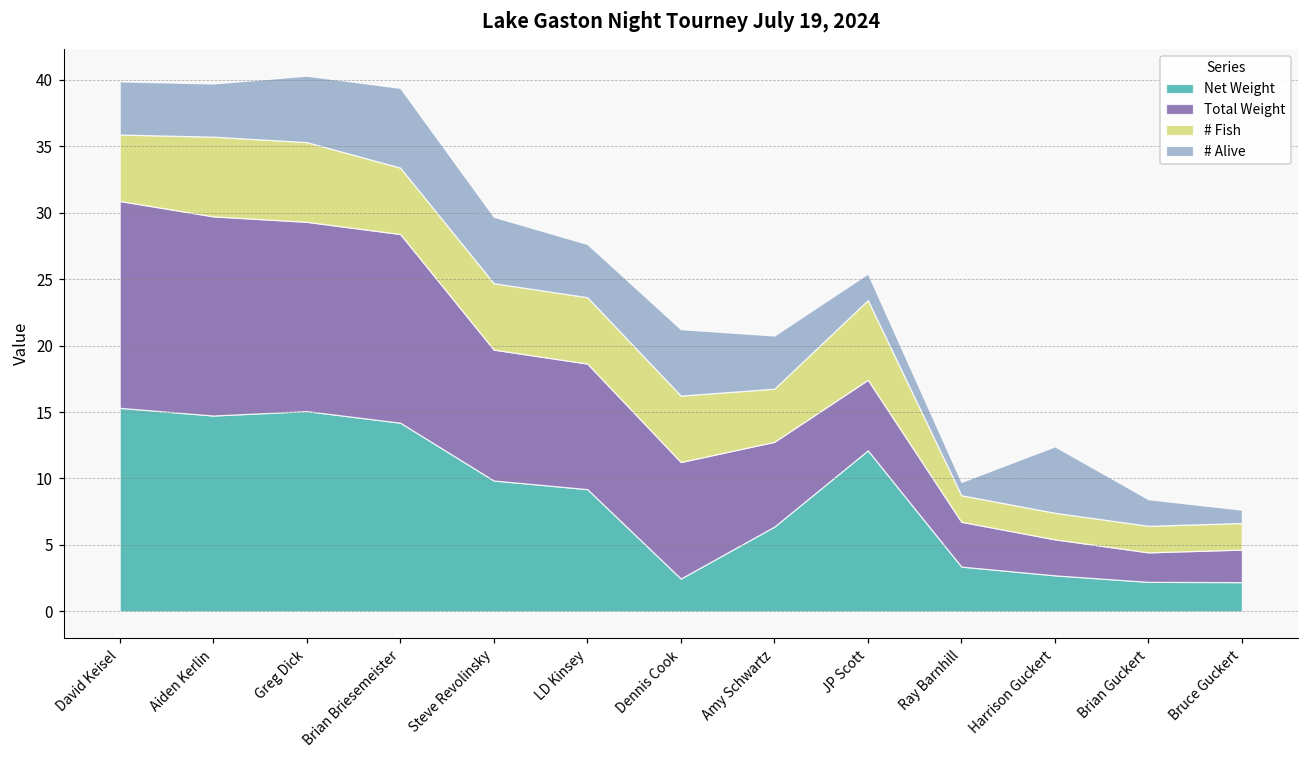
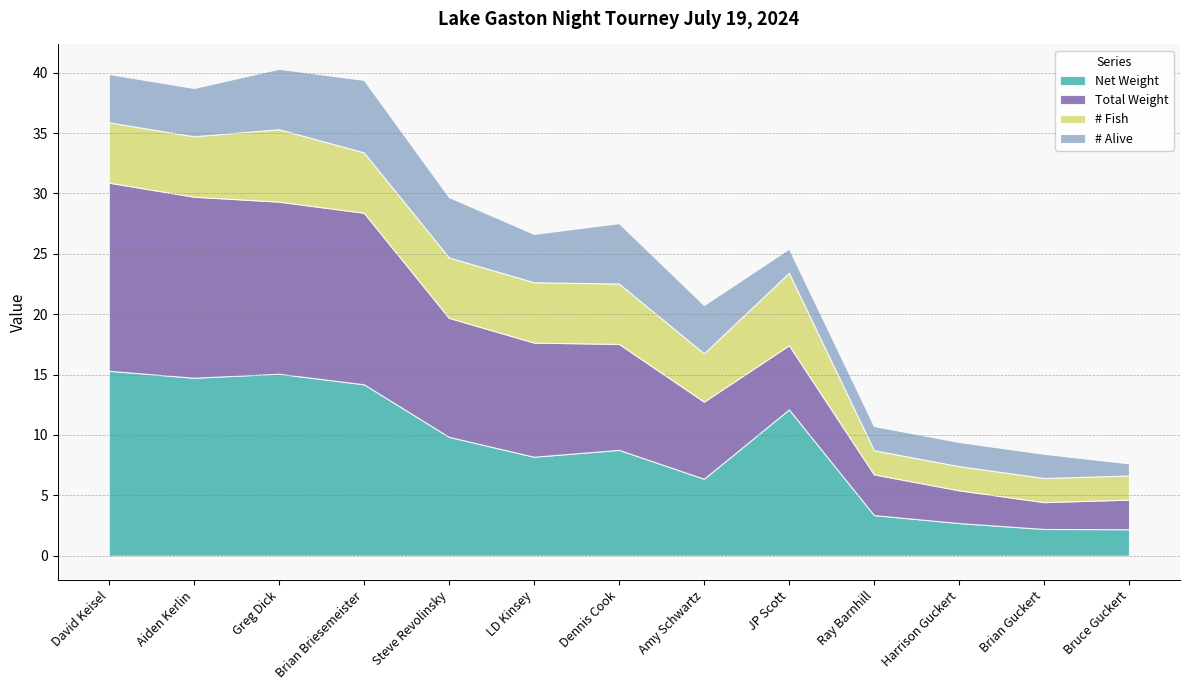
# Fish, Aiden Kerlin: 6 -> 5
Net Weight, LD Kinsey: 9.2 -> 8.2
Net Weight, Dennis Cook: 2.5 -> 8.8
# Alive, Ray Barnhill: 1 -> 2
# Alive, Harrison Guckert: 5 -> 2
